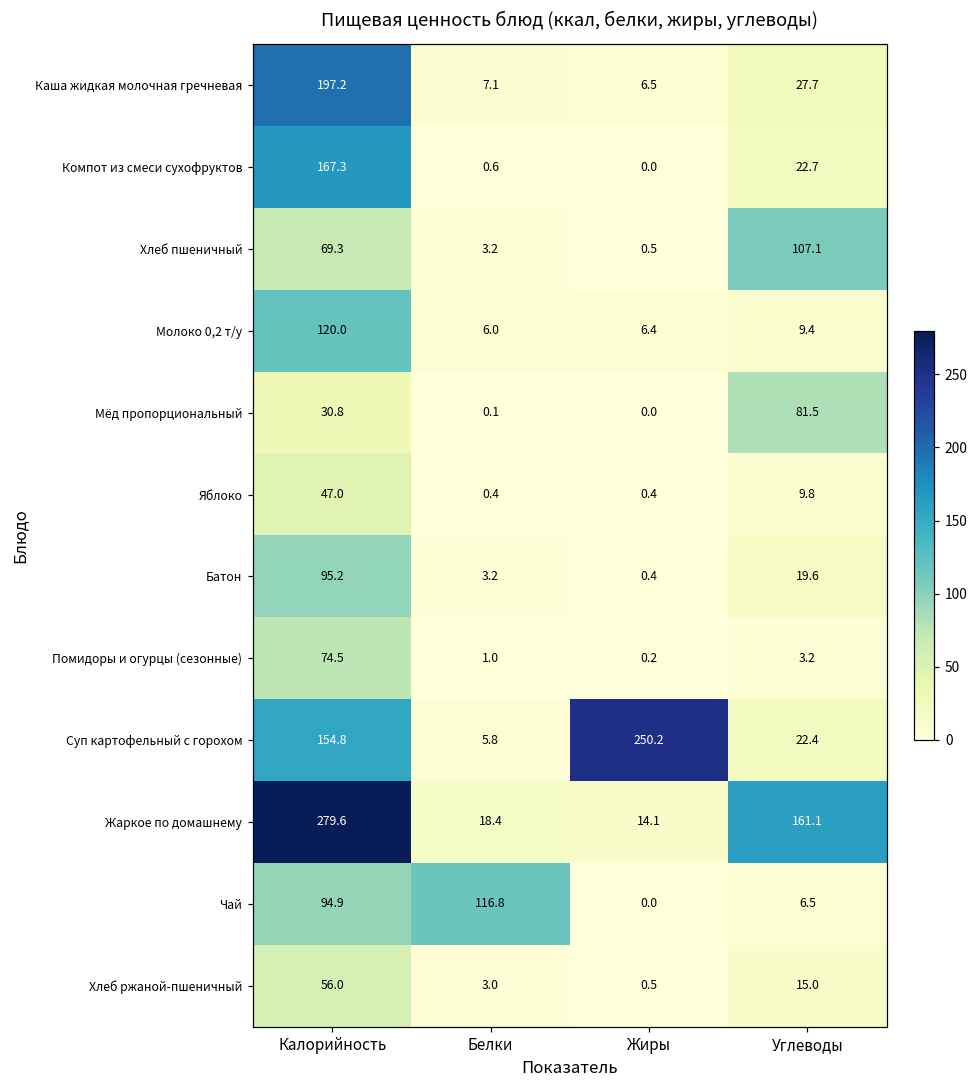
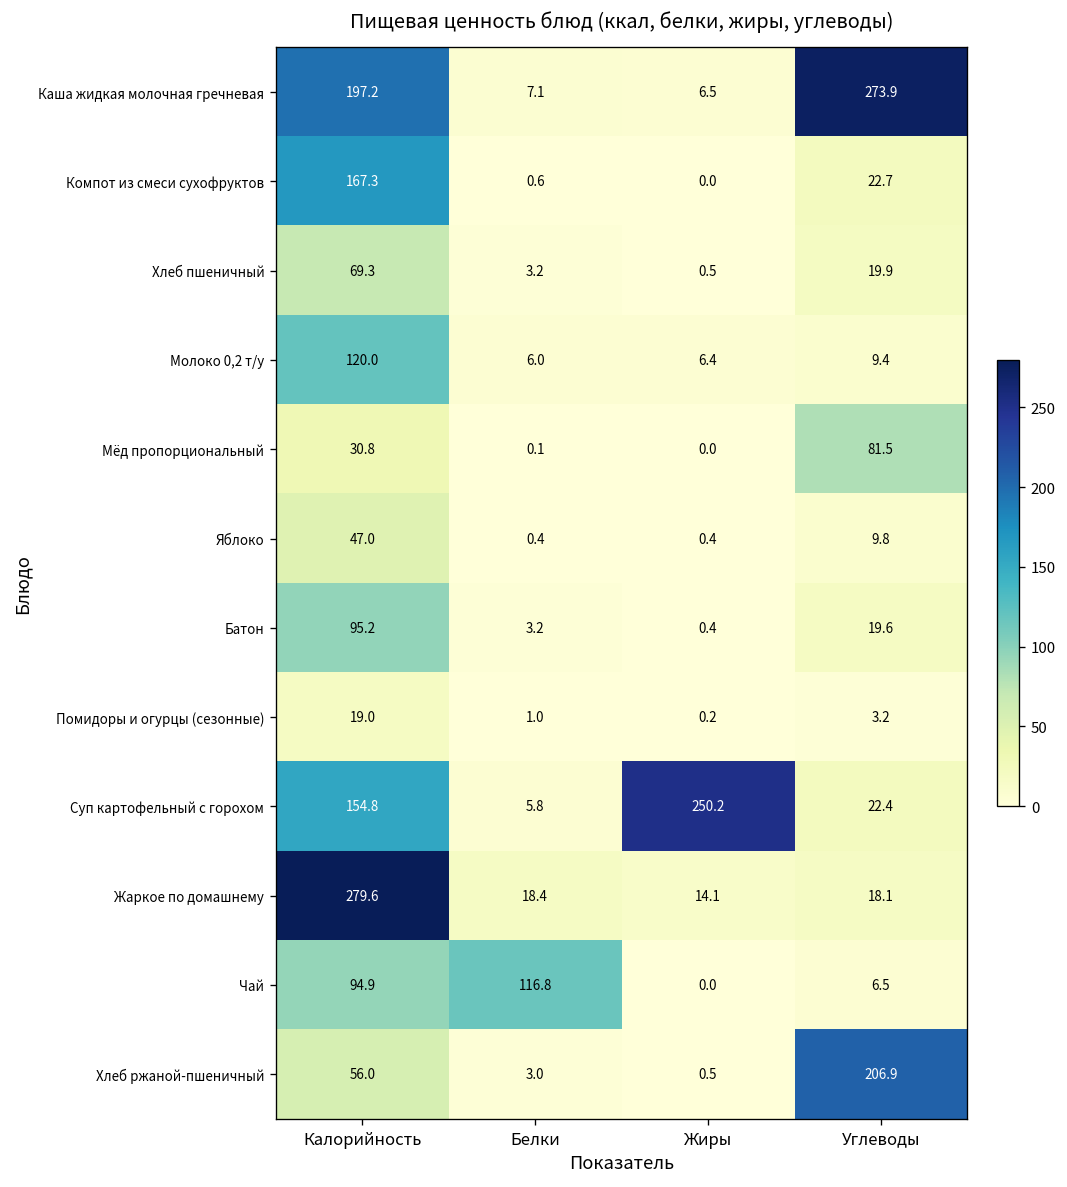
Каша жидкая молочная гречневая, Углеводы: 27.7 -> 273.9
Хлеб пшеничный, Углеводы: 107.1 -> 19.9
Помидоры и огурцы (сезонные), Калорийность: 74.5 -> 19.0
Жаркое по домашнему, Углеводы: 161.1 -> 18.1
Хлеб ржаной-пшеничный, Углеводы: 15.0 -> 206.9
